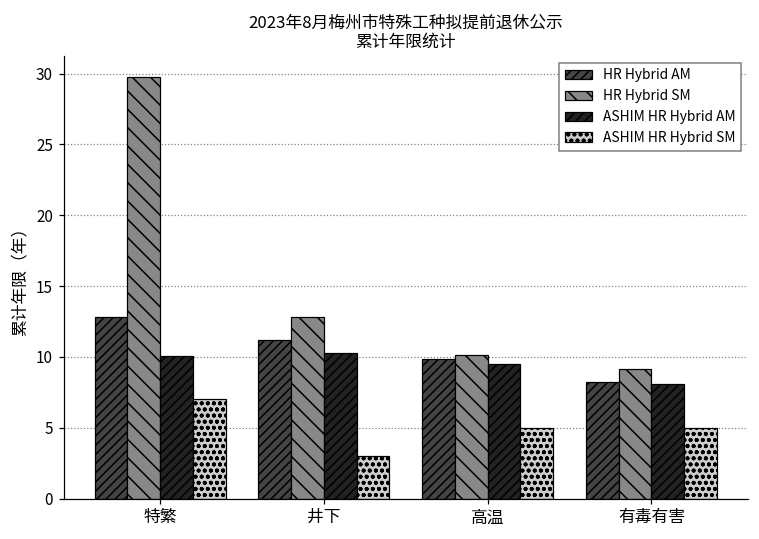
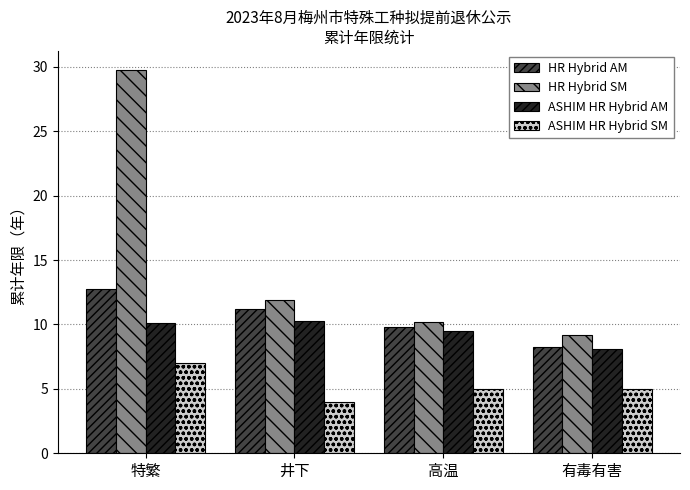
HR Hybrid SM, 井下: 12.8 -> 11.9
ASHIM HR Hybrid SM, 井下: 3 -> 4
